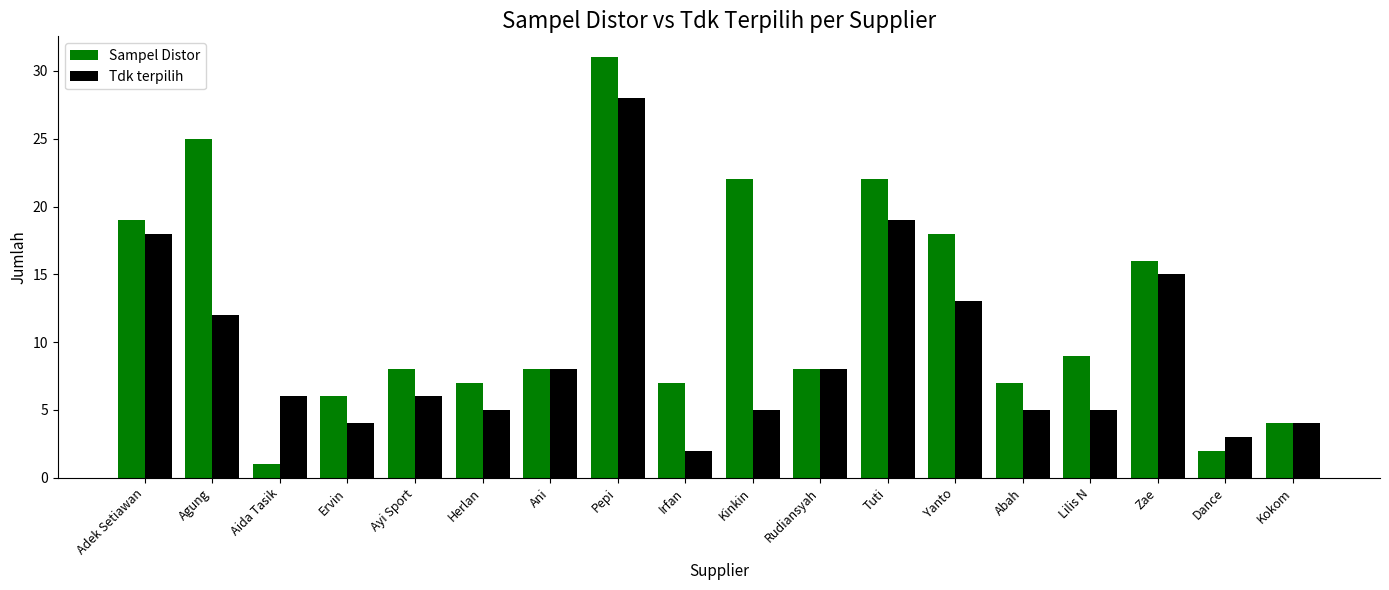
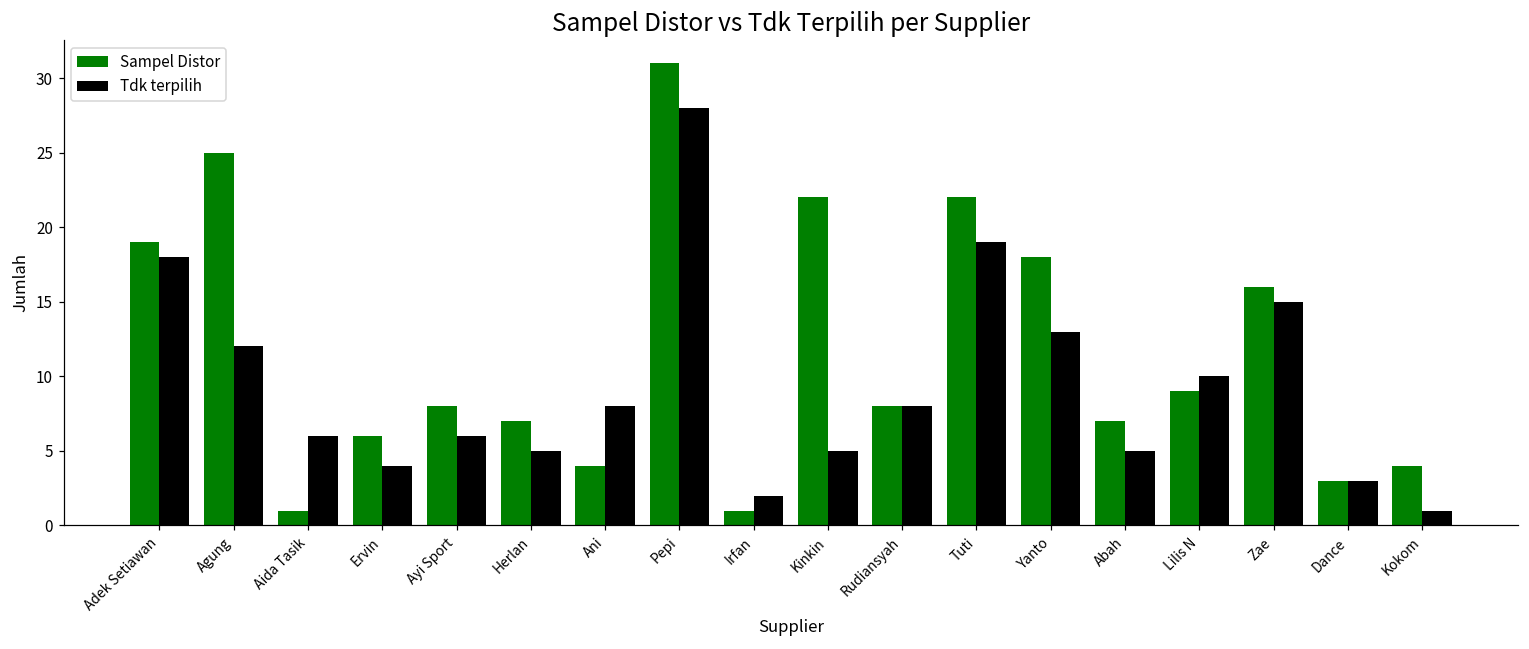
Sampel Distor, Ani: 8 -> 4
Sampel Distor, Irfan: 7 -> 1
Tdk terpilih, Lilis N: 5 -> 10
Sampel Distor, Dance: 2 -> 3
Tdk terpilih, Kokom: 4 -> 1
